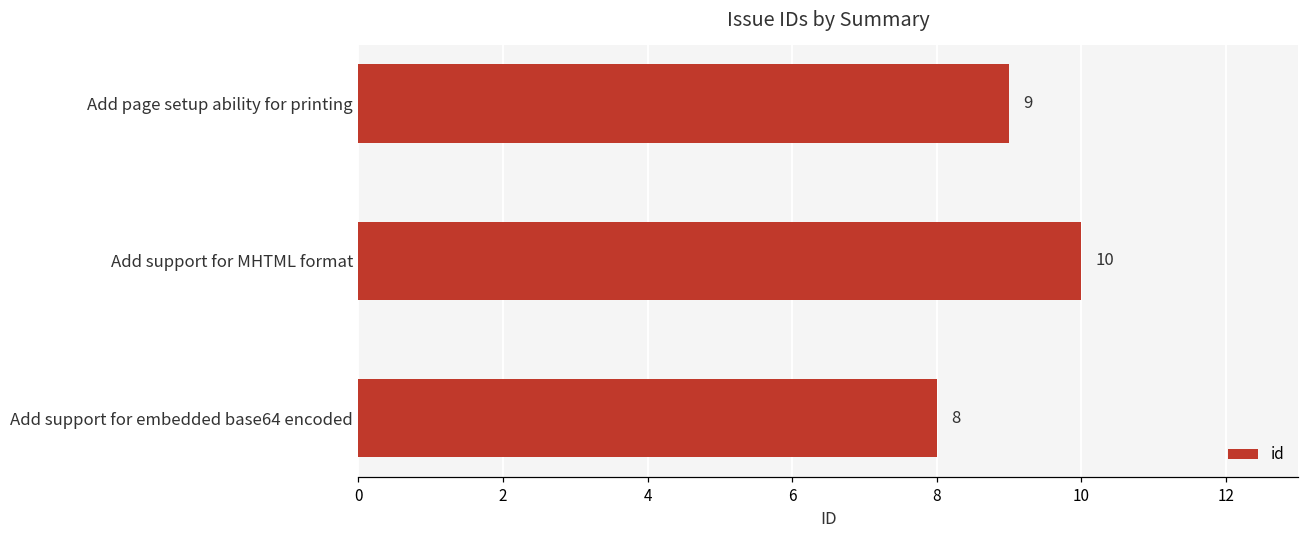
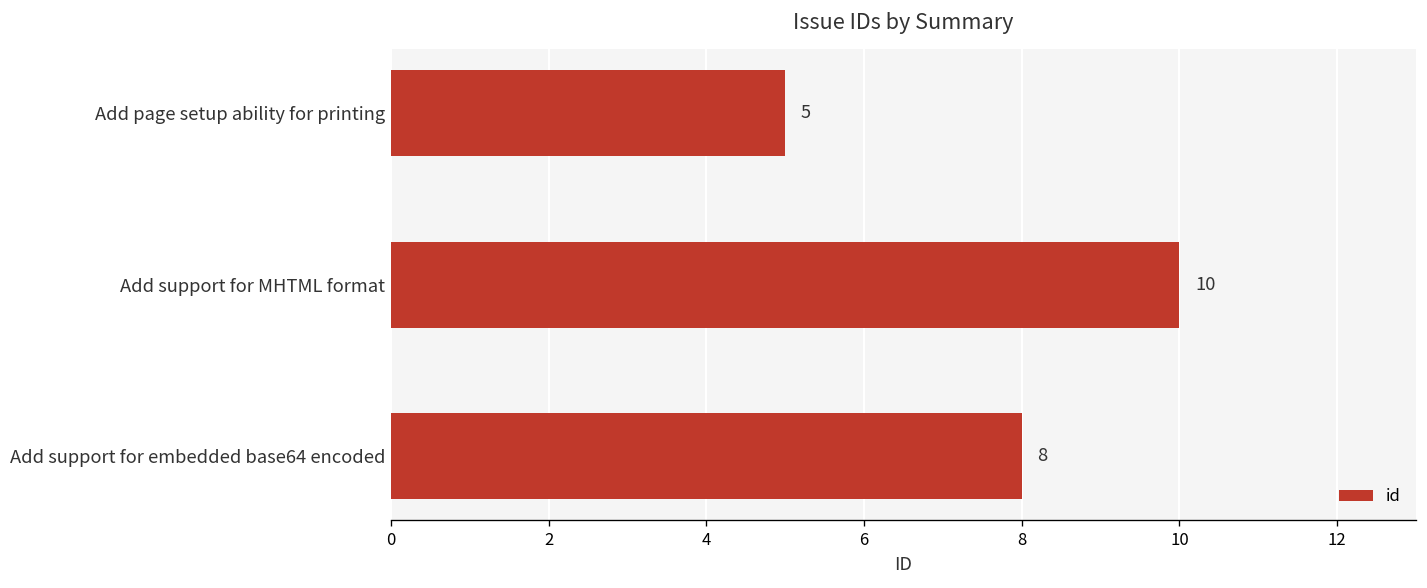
Add page setup ability for printing: 9 -> 5
